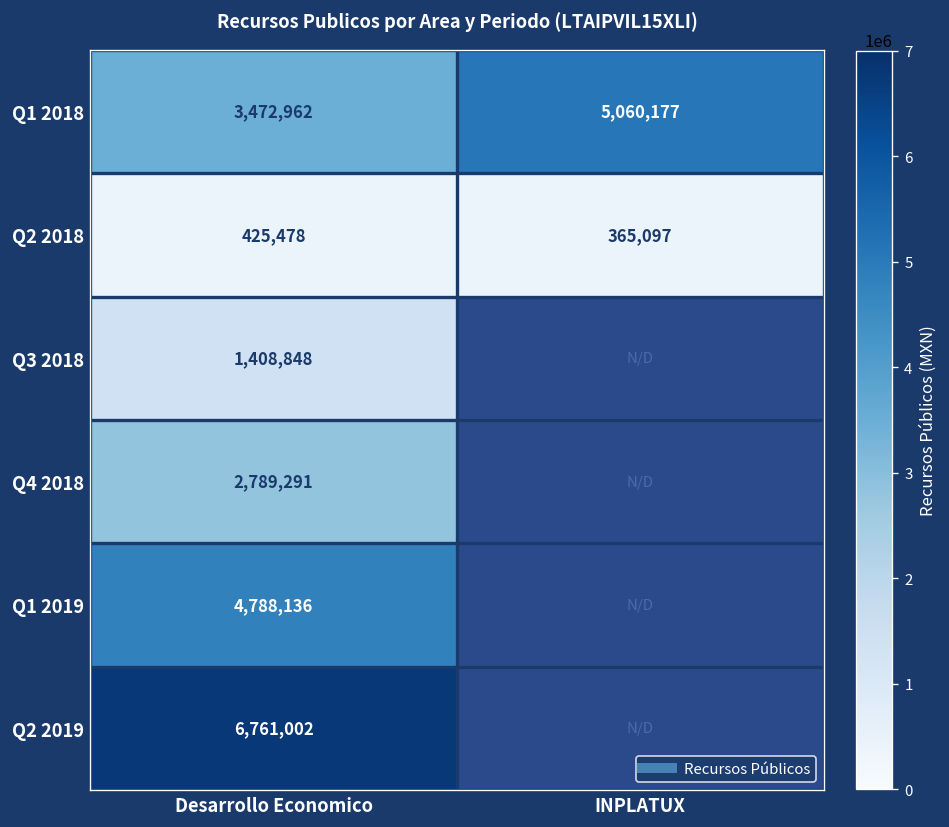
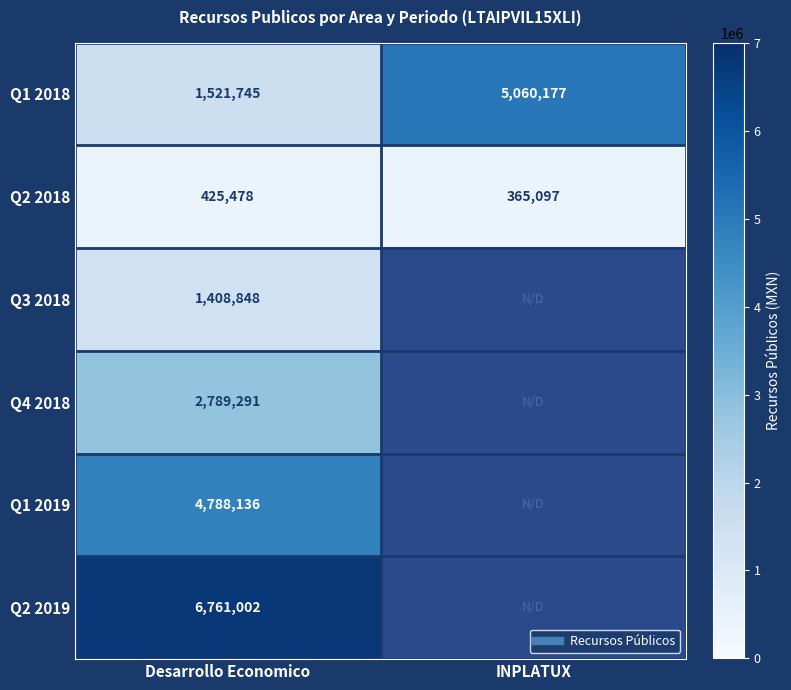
Q1 2018, Desarrollo Economico: 3,472,962 -> 1,521,745
